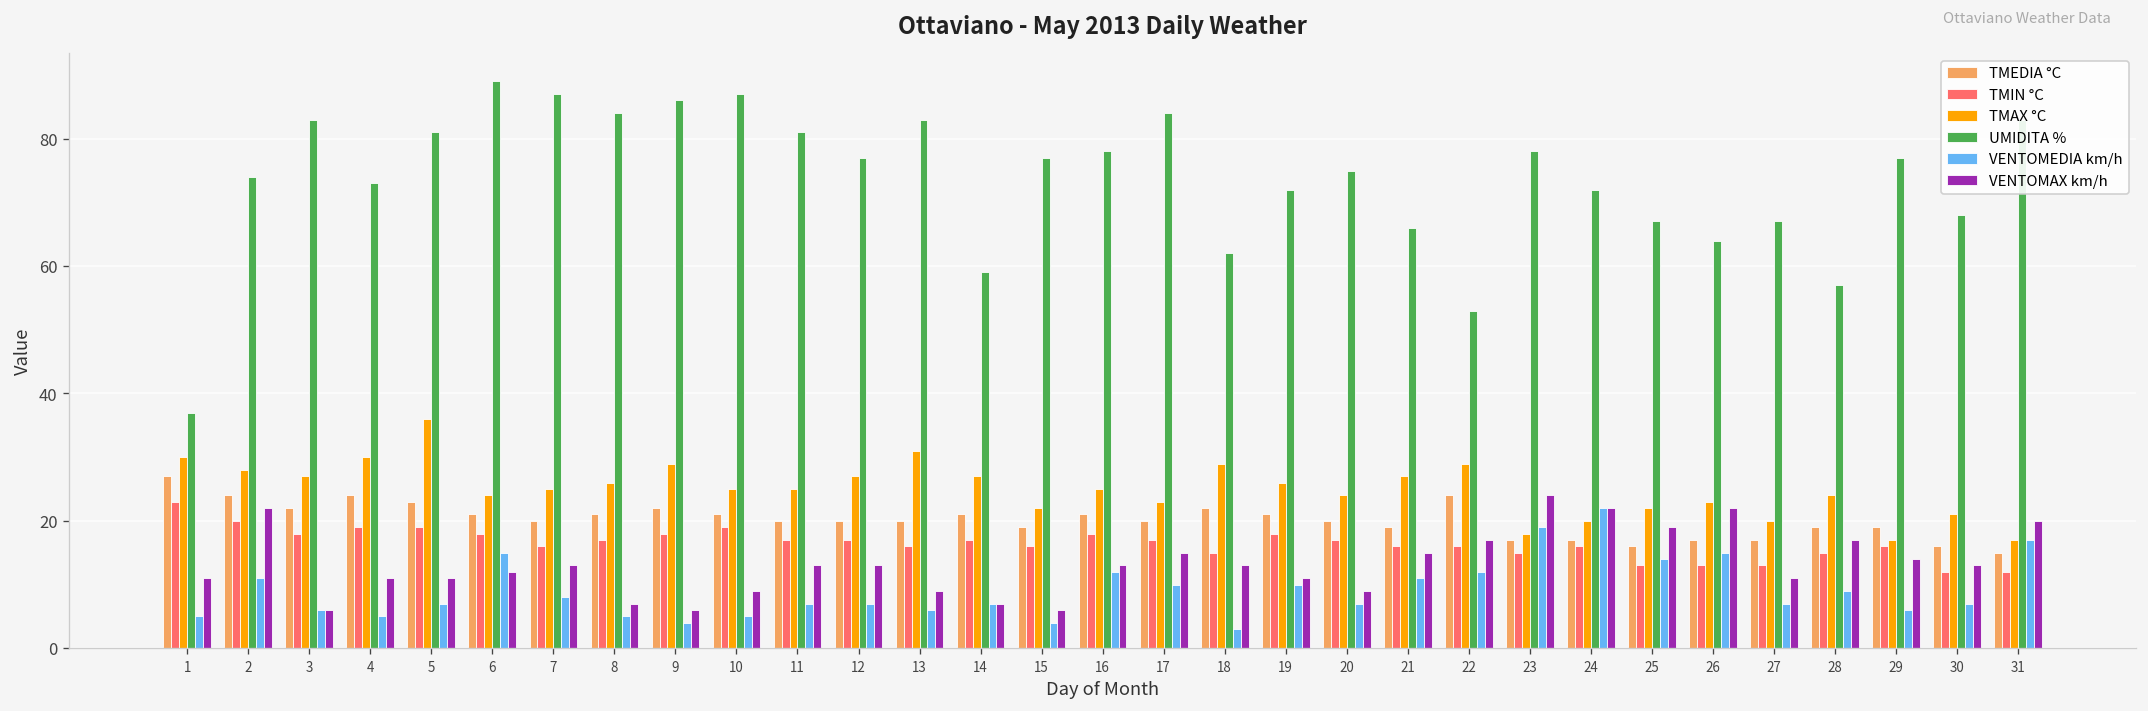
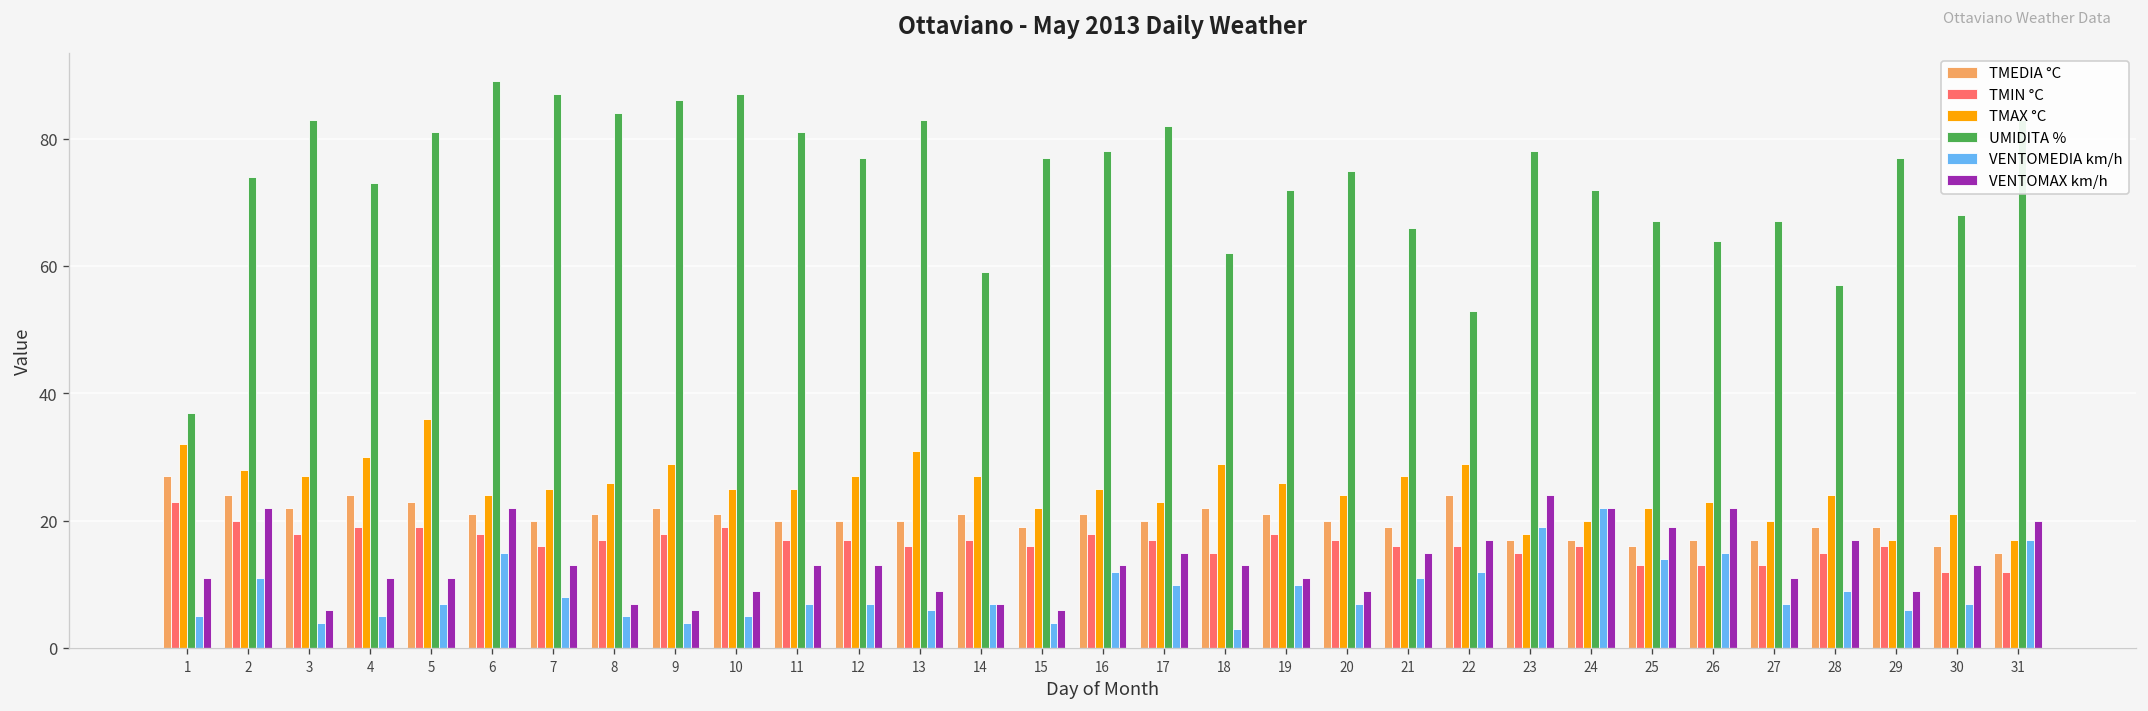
TMAX °C, 1: 30 -> 32
VENTOMEDIA km/h, 3: 6 -> 4
VENTOMAX km/h, 6: 12 -> 22
UMIDITA %, 17: 84 -> 82
VENTOMAX km/h, 29: 14 -> 9
